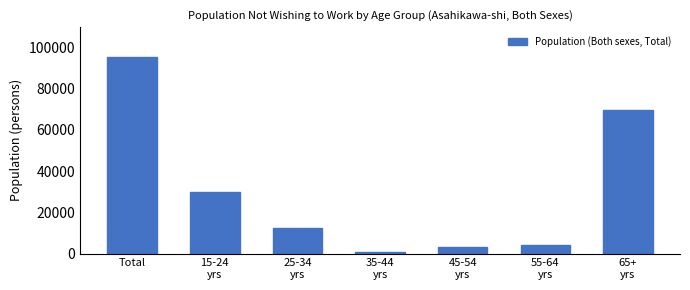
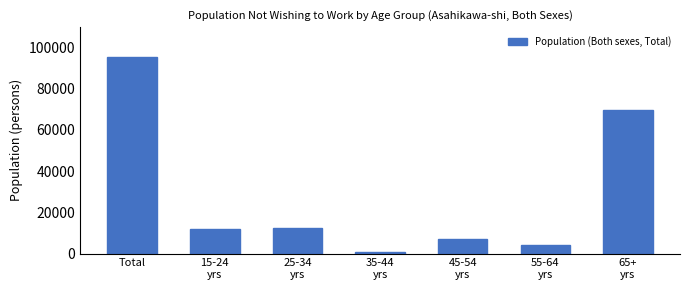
15-24 yrs: 30000 -> 12000
45-54 yrs: 3000 -> 7000
